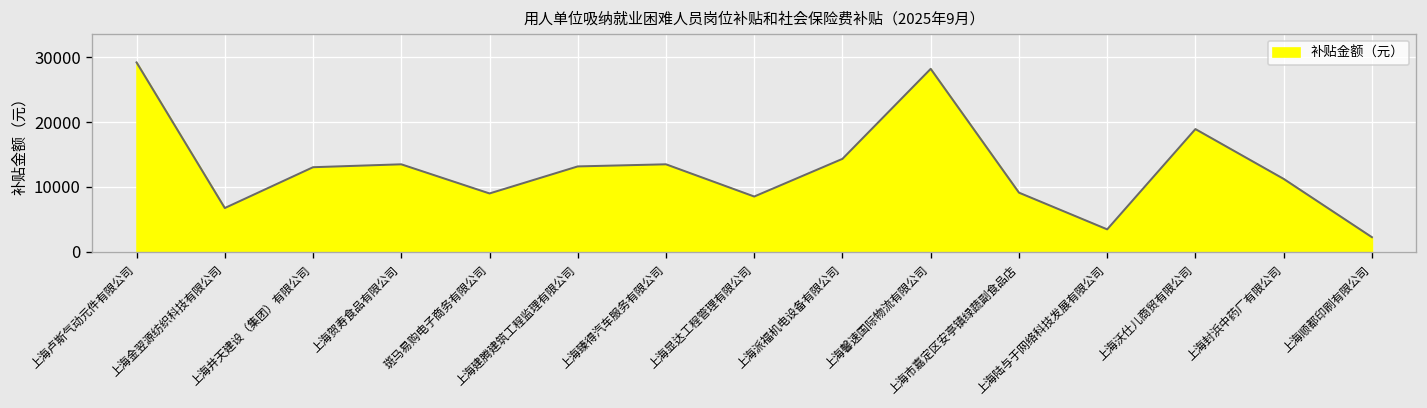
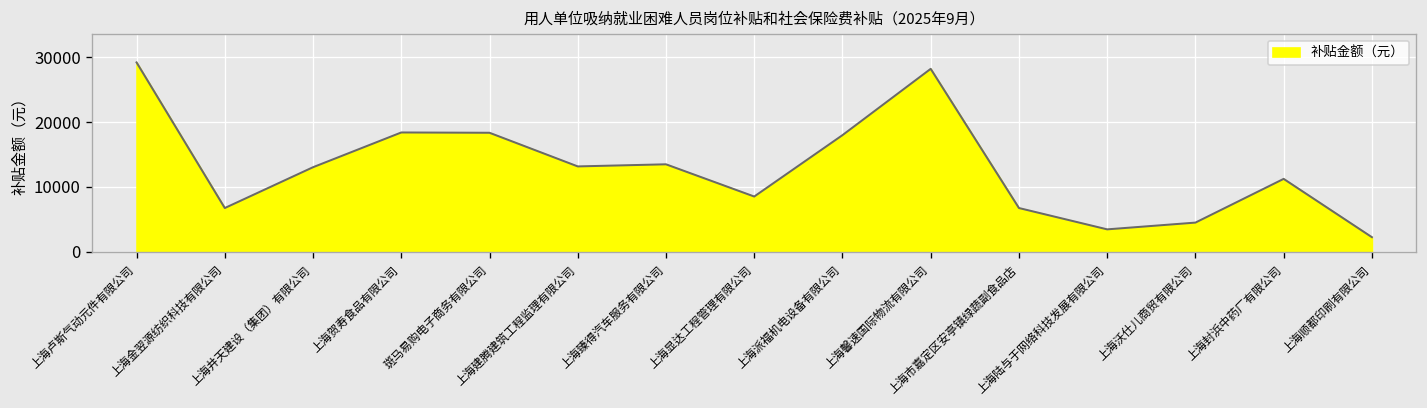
上海贺寿食品有限公司: 13000 -> 18000
斑马易购电子商务有限公司: 9000 -> 18000
上海派福机电设备有限公司: 14000 -> 18000
上海市嘉定区安亭镇绿蔬副食品店: 9000 -> 7000
上海沃仕儿商贸有限公司: 19000 -> 4000
